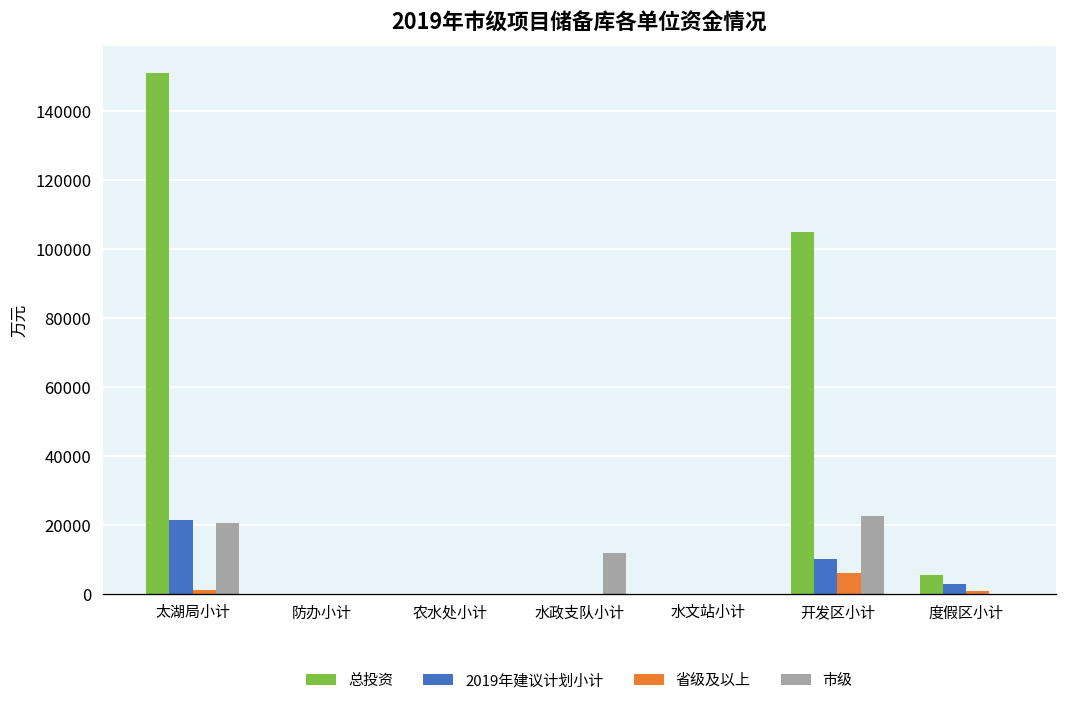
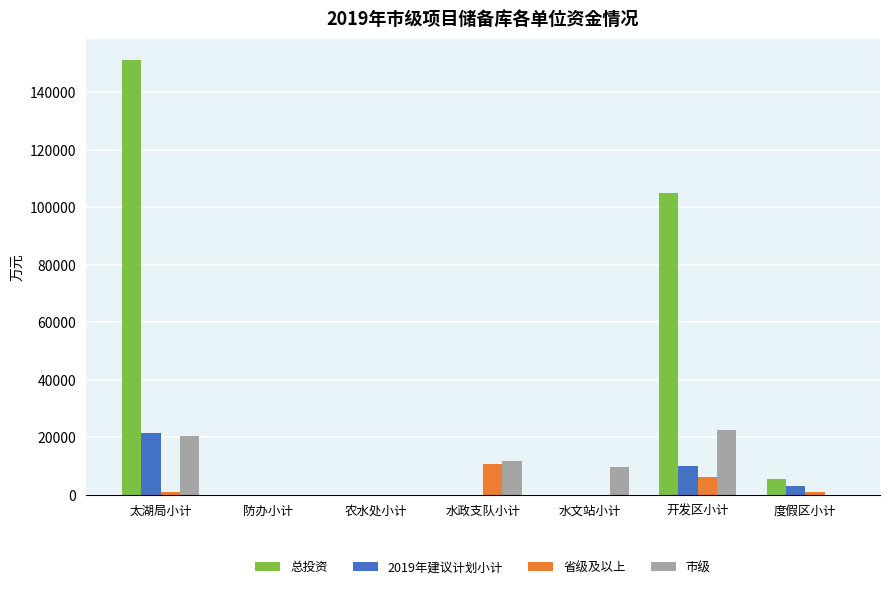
省级及以上, 水政支队小计: 0 -> 11000
市级, 水文站小计: 0 -> 10000
